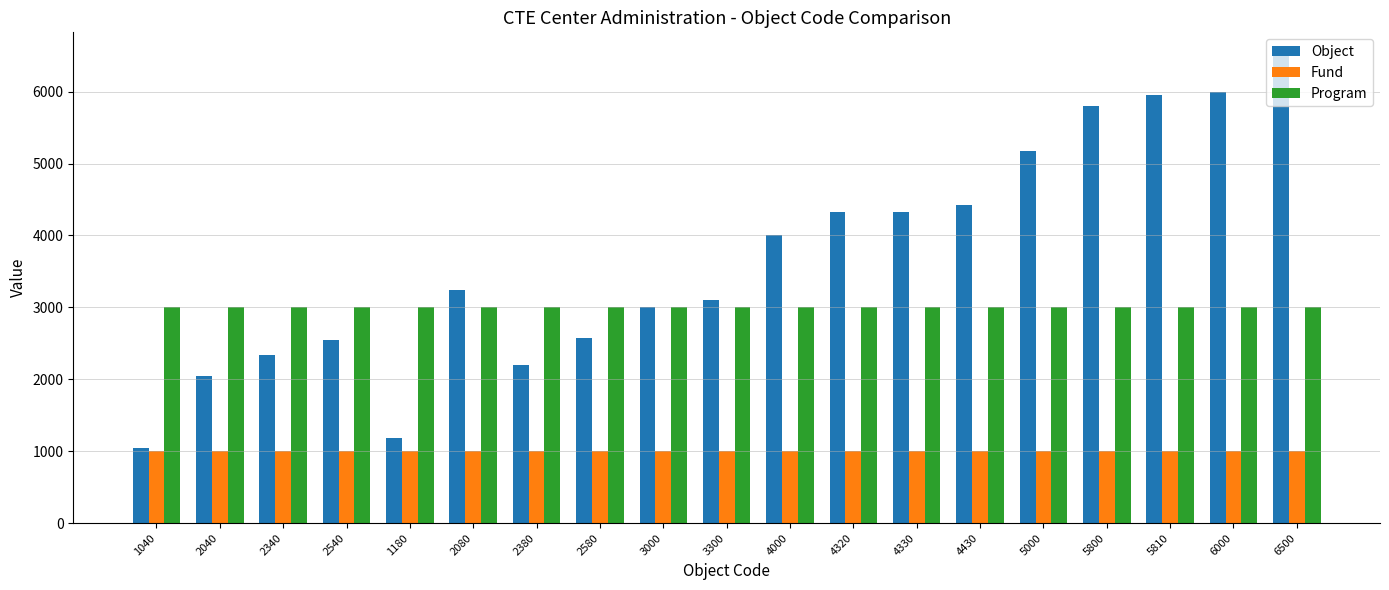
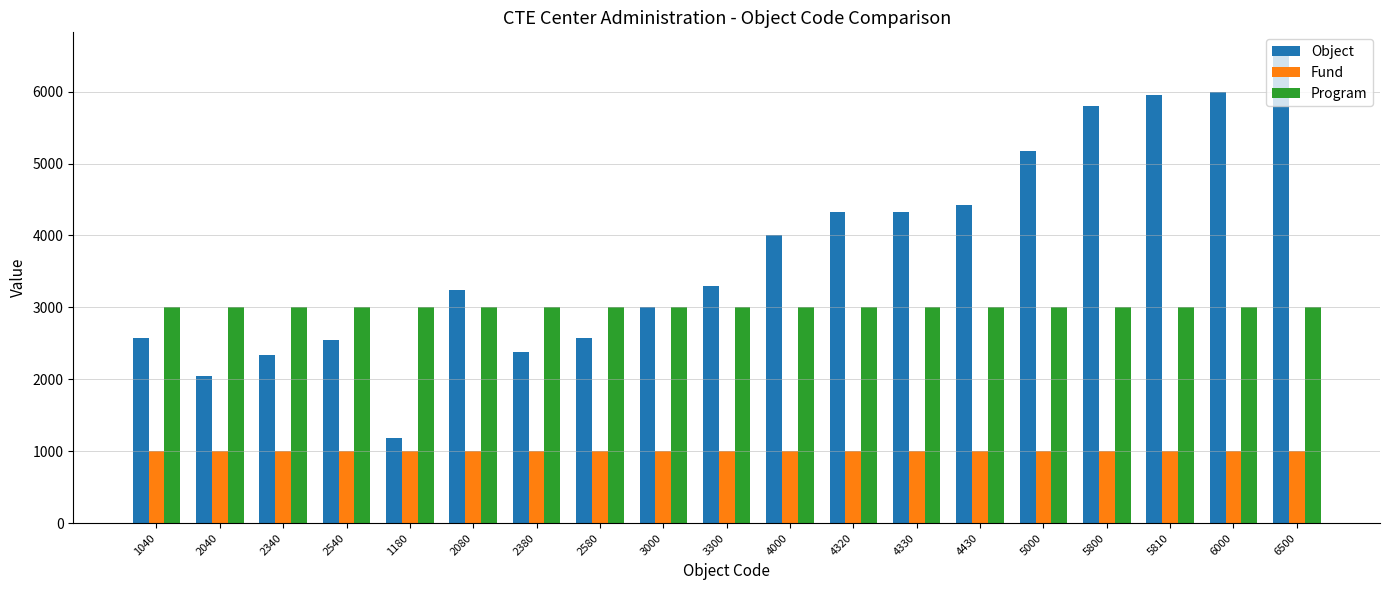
Object, 1040: 1000 -> 2600
Object, 2380: 2200 -> 2400
Object, 3300: 3100 -> 3300
